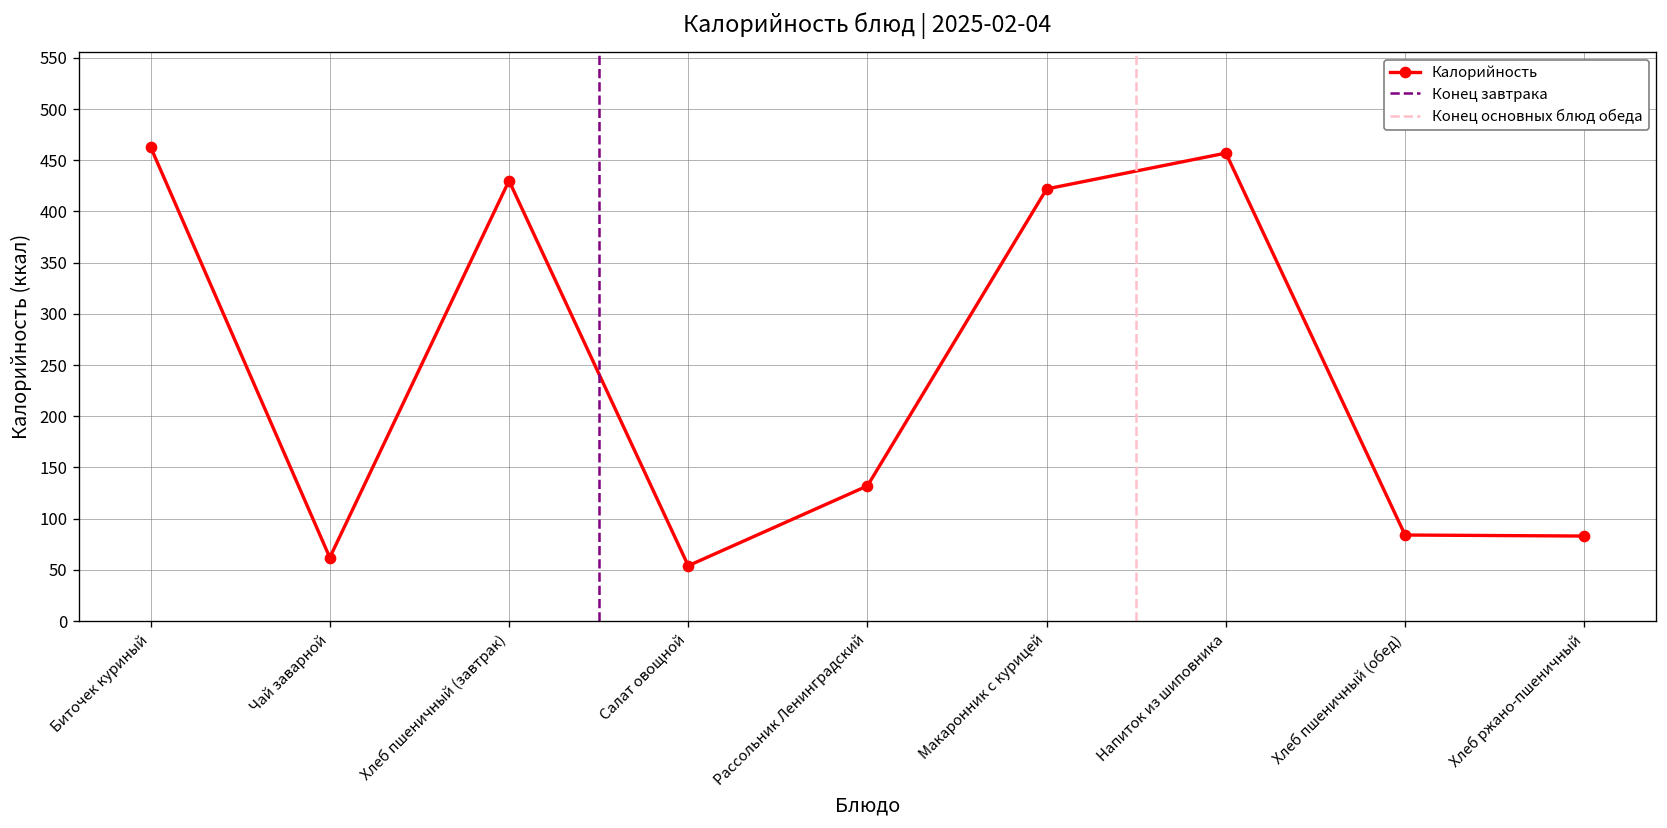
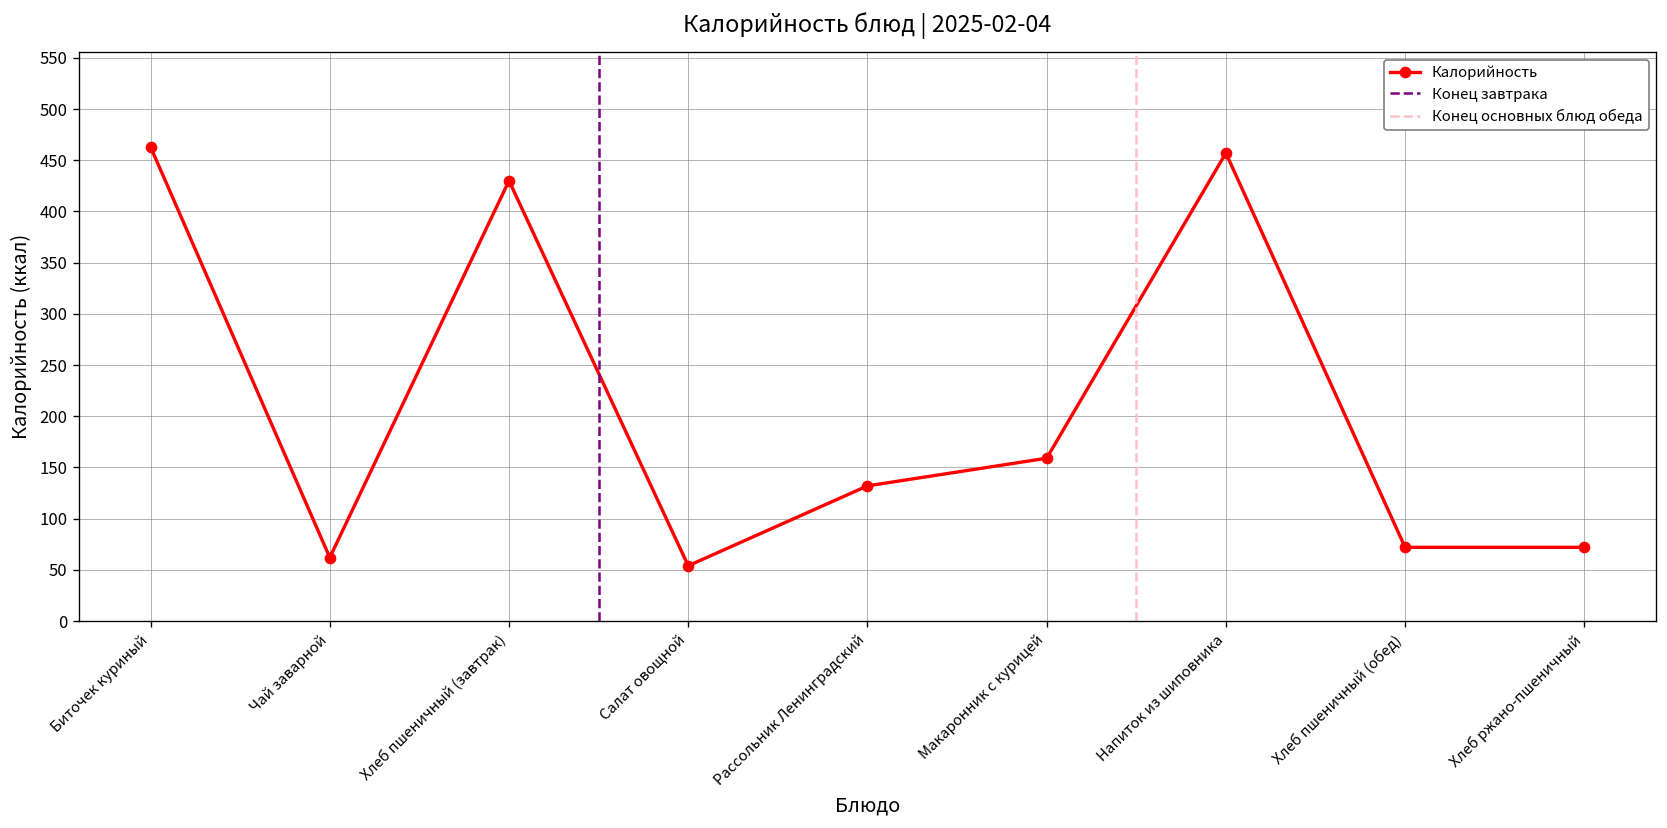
Макаронник с курицей: 420 -> 160
Хлеб пшеничный (обед): 80 -> 70
Хлеб ржано-пшеничный: 80 -> 70
